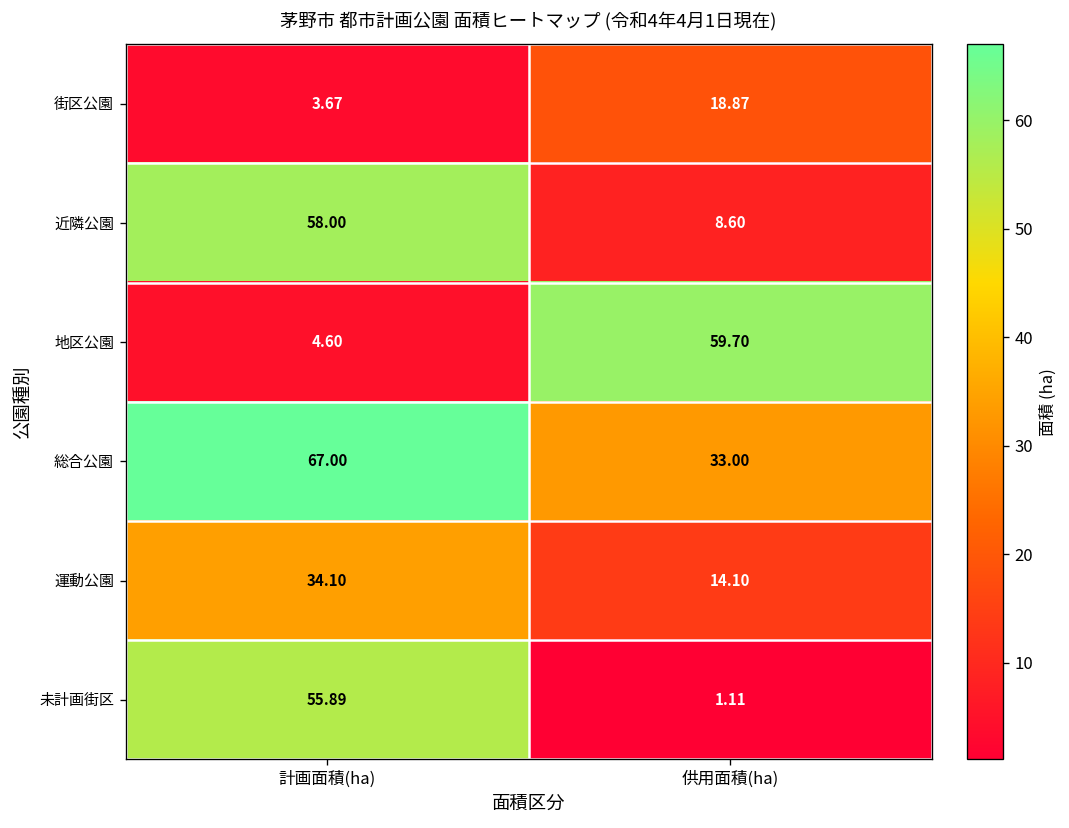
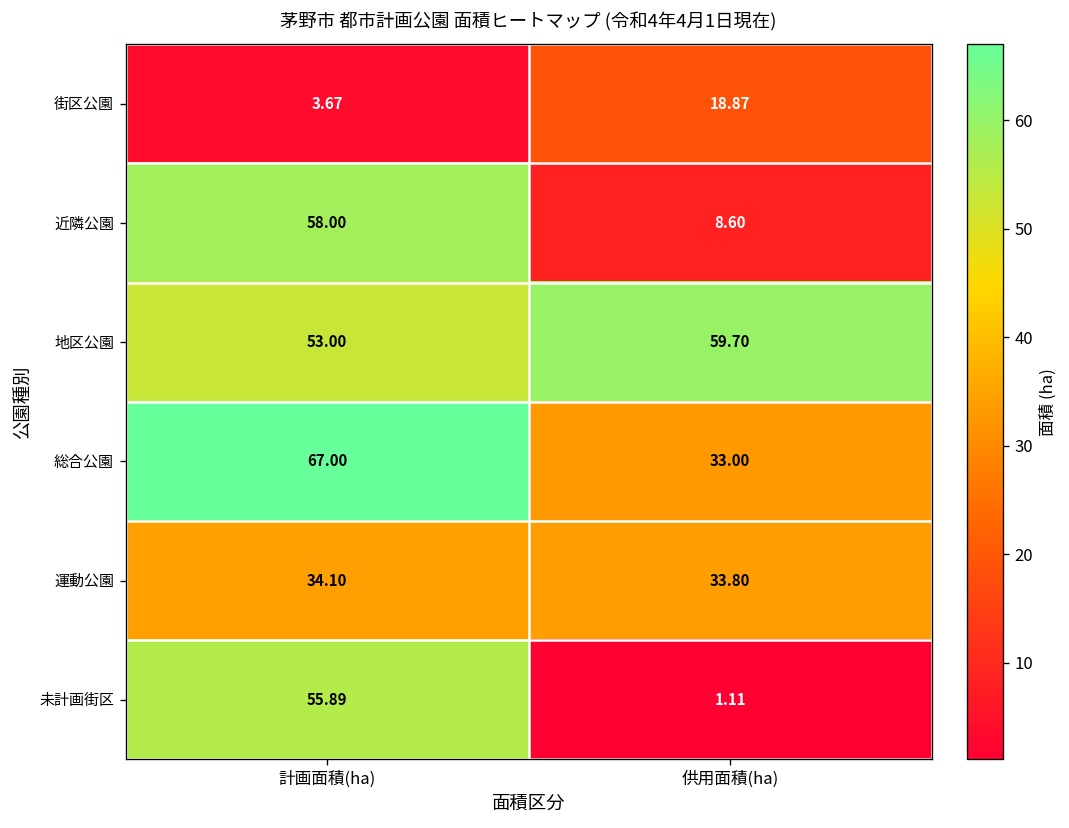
地区公園, 計画面積(ha): 4.60 -> 53.00
運動公園, 供用面積(ha): 14.10 -> 33.80
